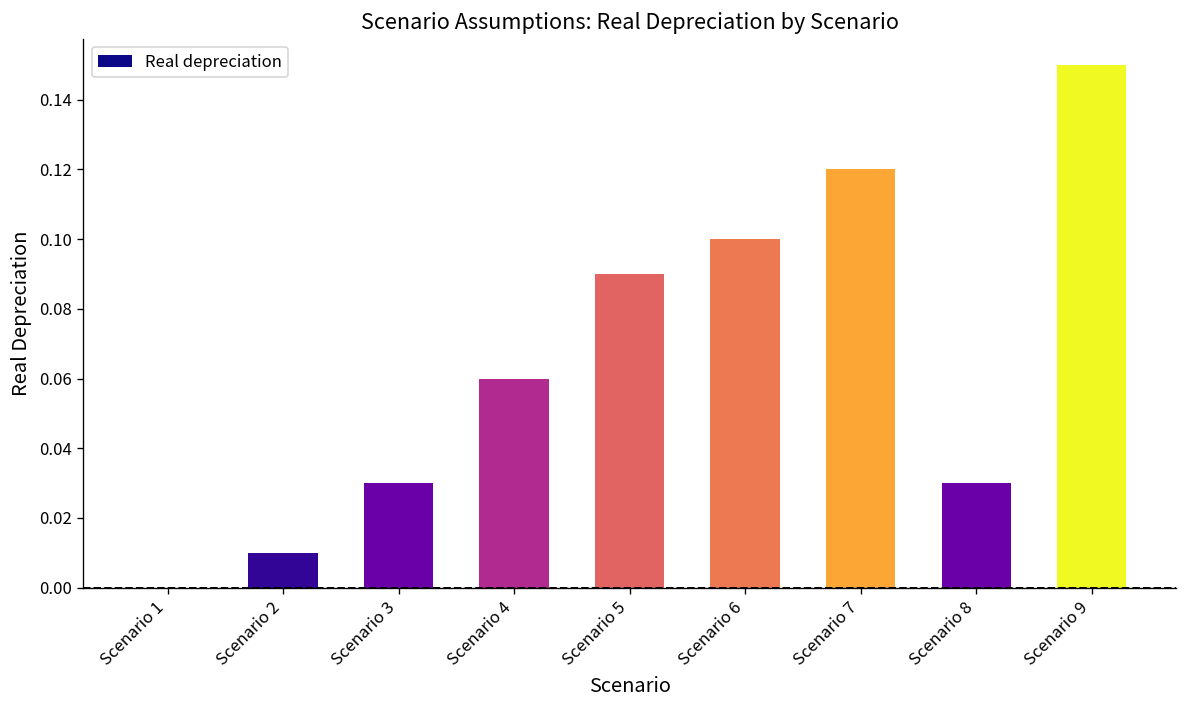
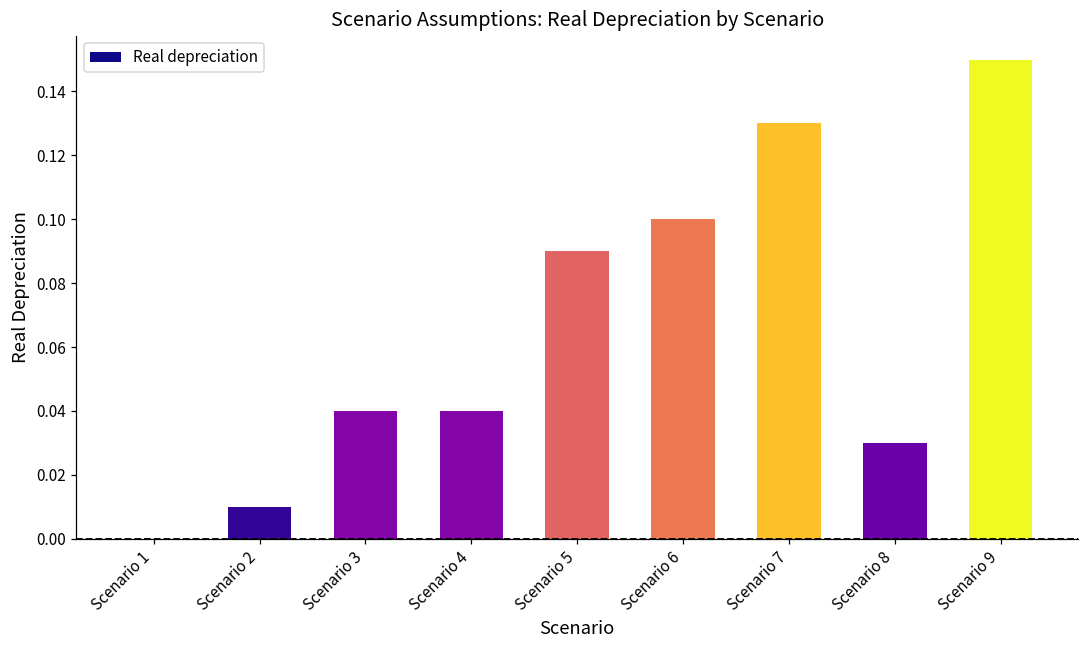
Scenario 3: 0.03 -> 0.04
Scenario 4: 0.06 -> 0.04
Scenario 7: 0.12 -> 0.13
